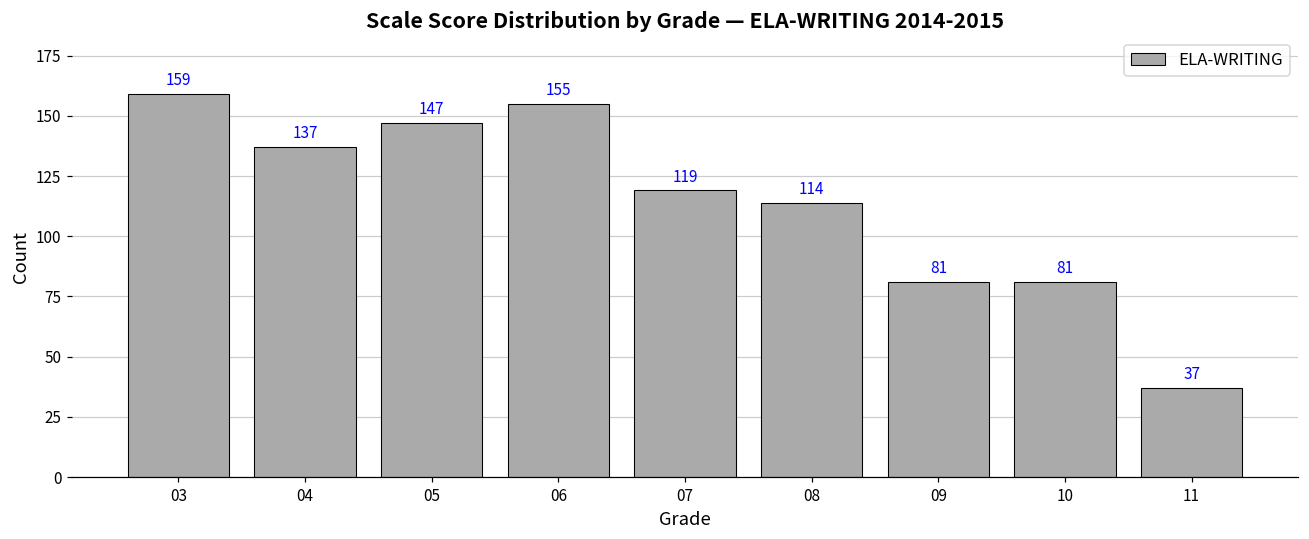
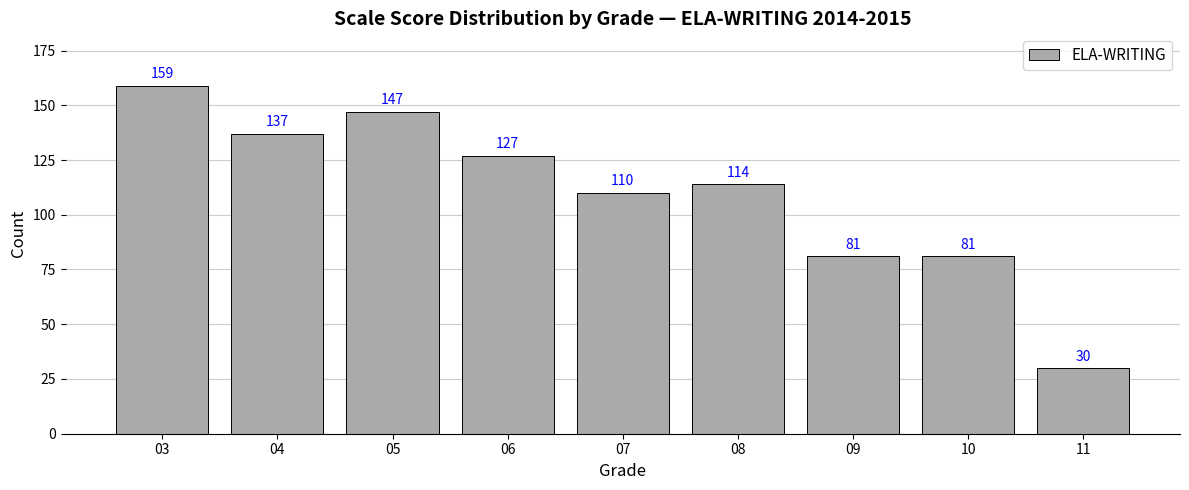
06: 155 -> 127
07: 119 -> 110
11: 37 -> 30
